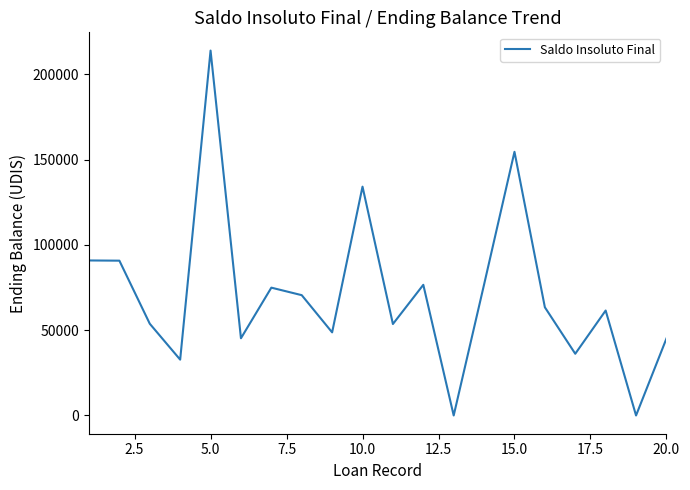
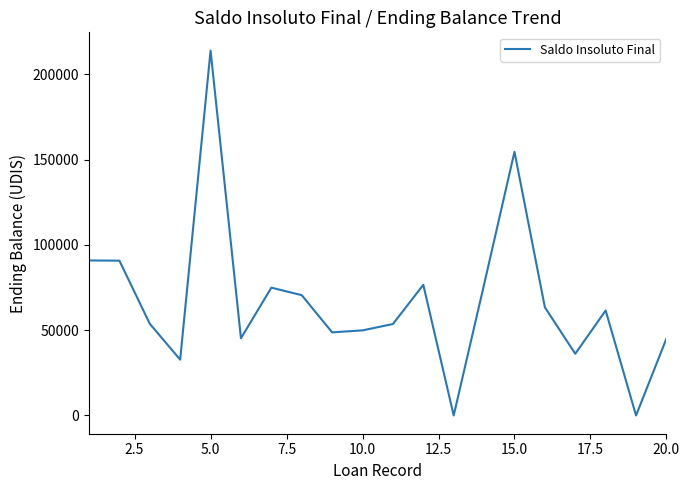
10.0: 134000 -> 50000
